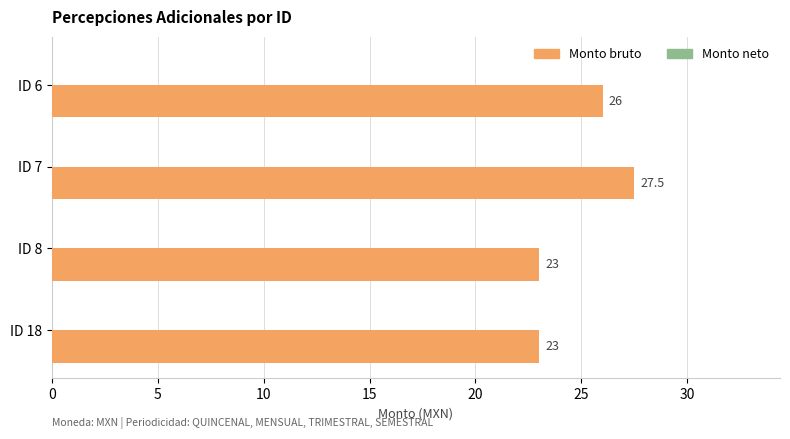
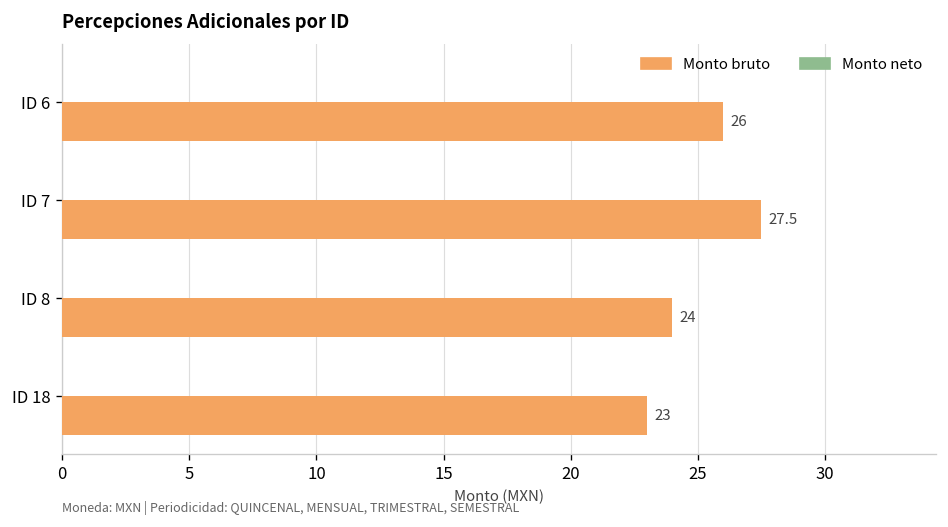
Monto bruto, ID 8: 23 -> 24
